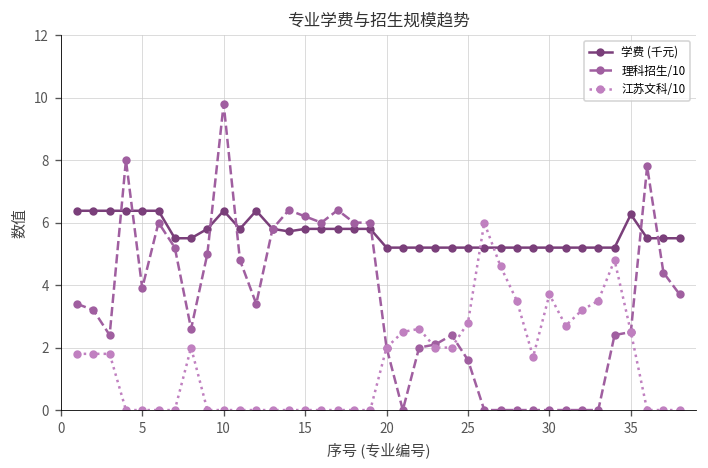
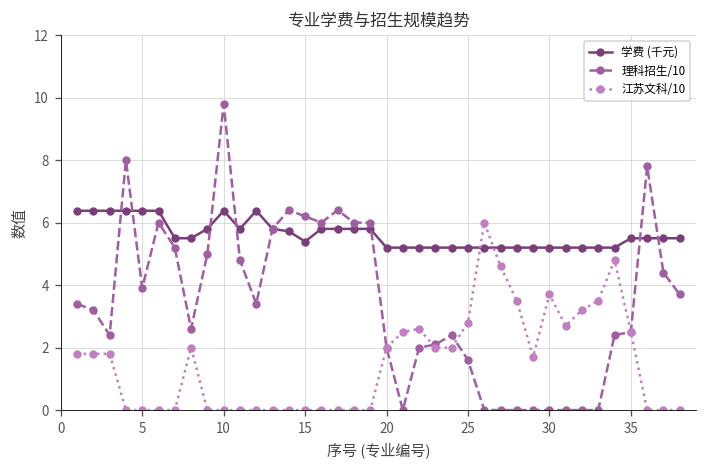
学费 (千元), 15: 5.8 -> 5.4
学费 (千元), 35: 6.3 -> 5.5
